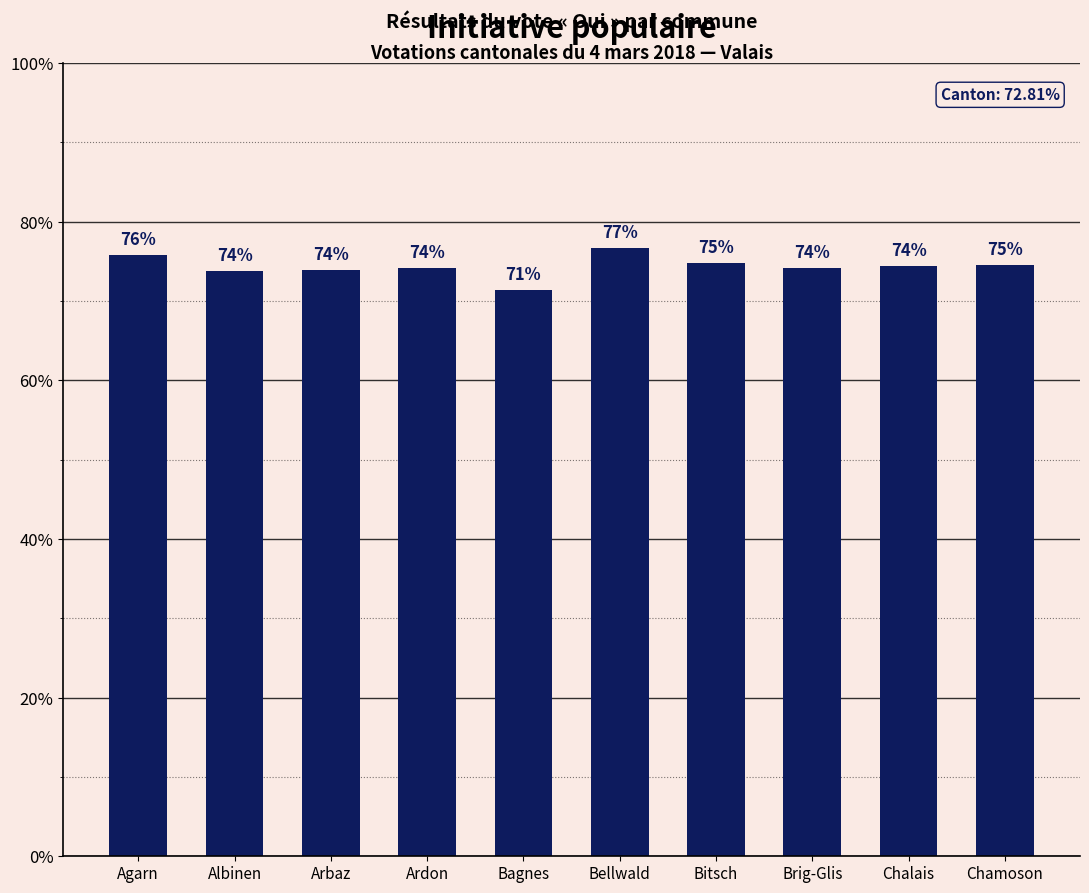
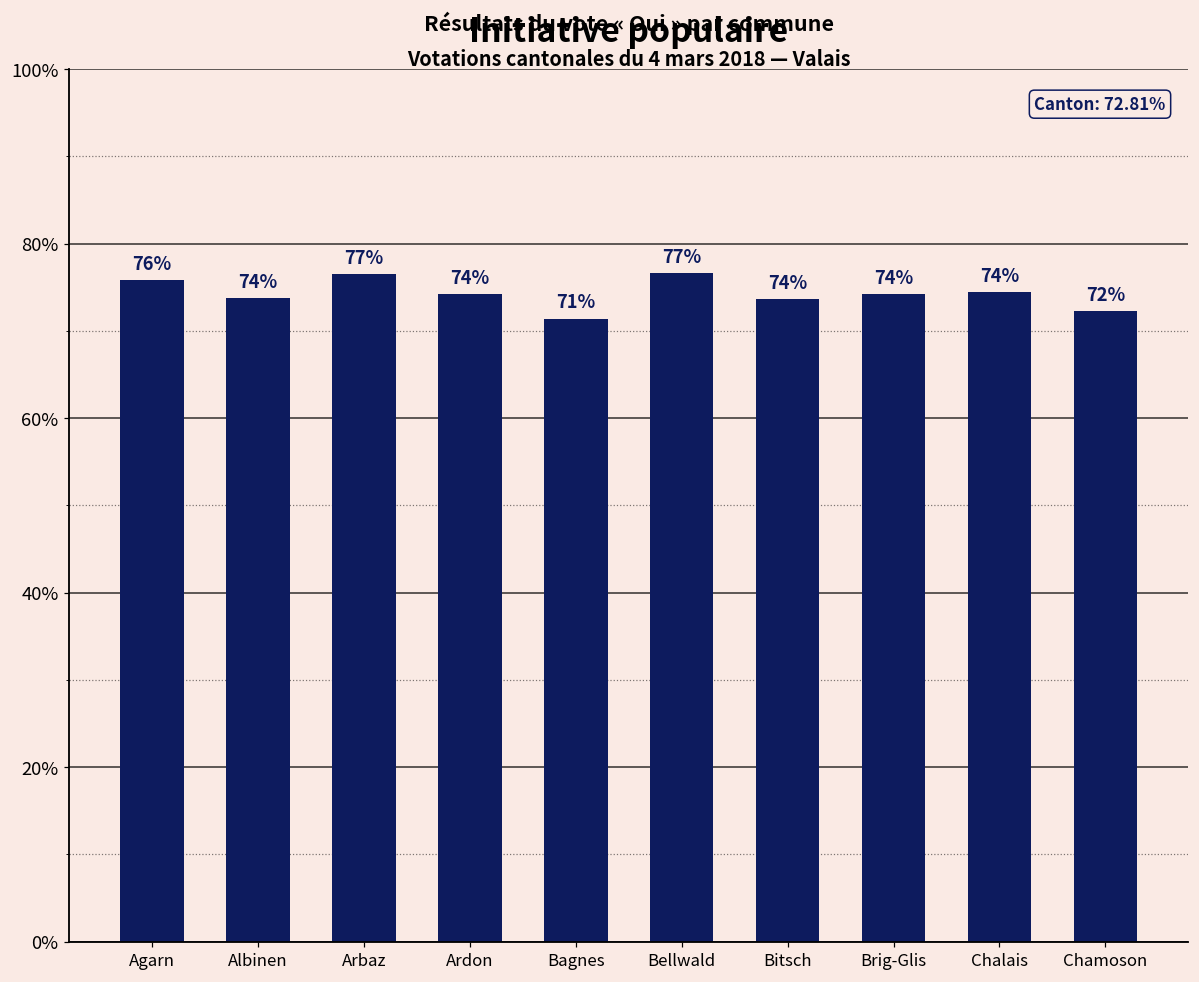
Arbaz: 74% -> 77%
Bitsch: 75% -> 74%
Chamoson: 75% -> 72%
